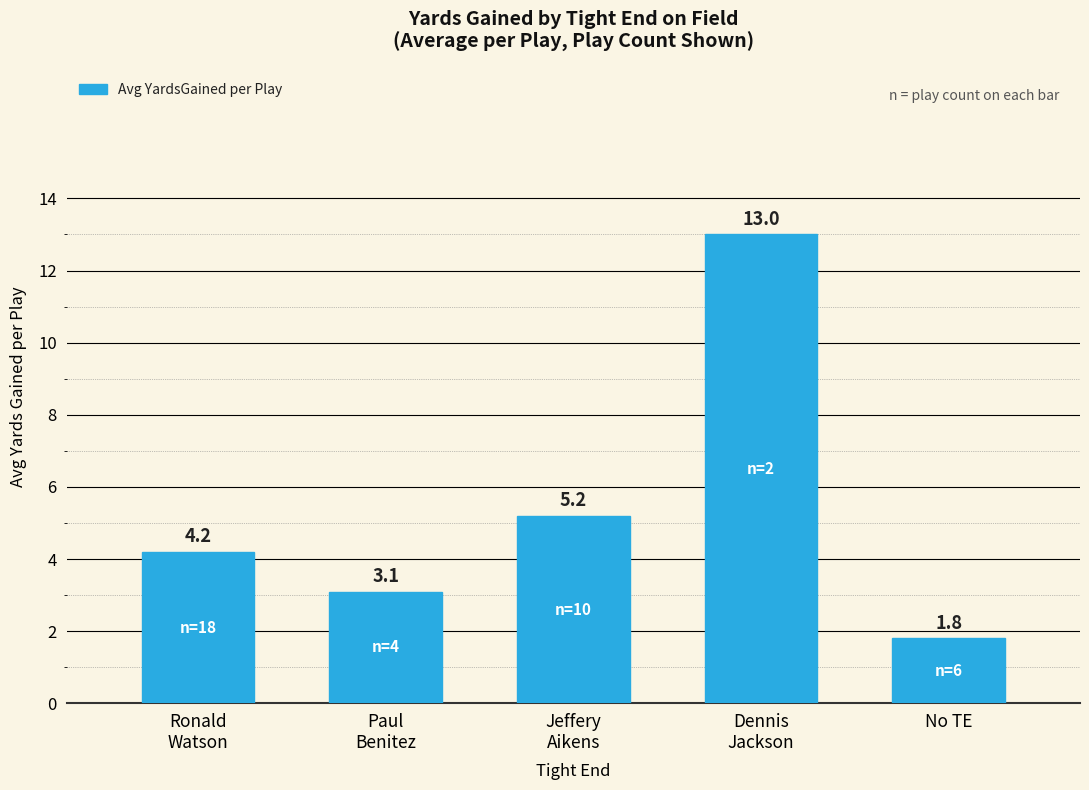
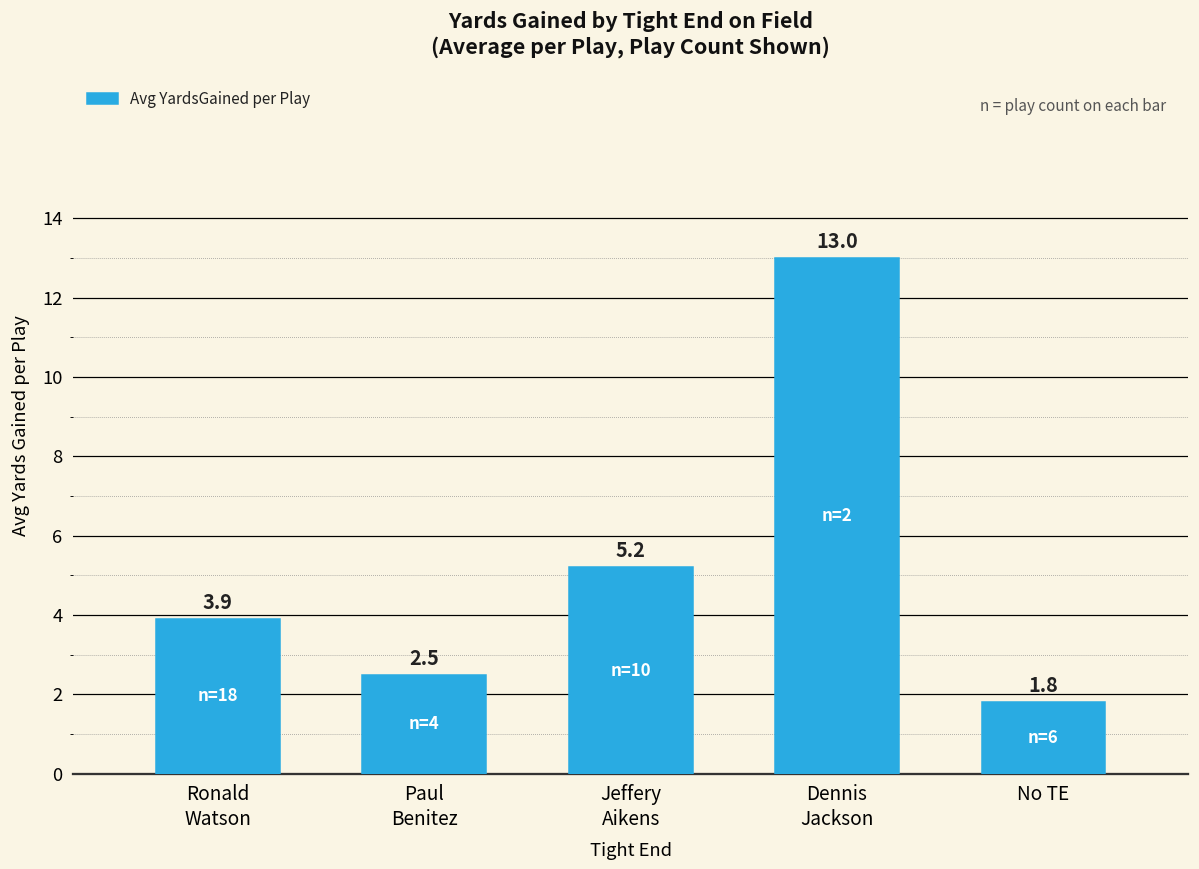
Ronald Watson: 4.2 -> 3.9
Paul Benitez: 3.1 -> 2.5
